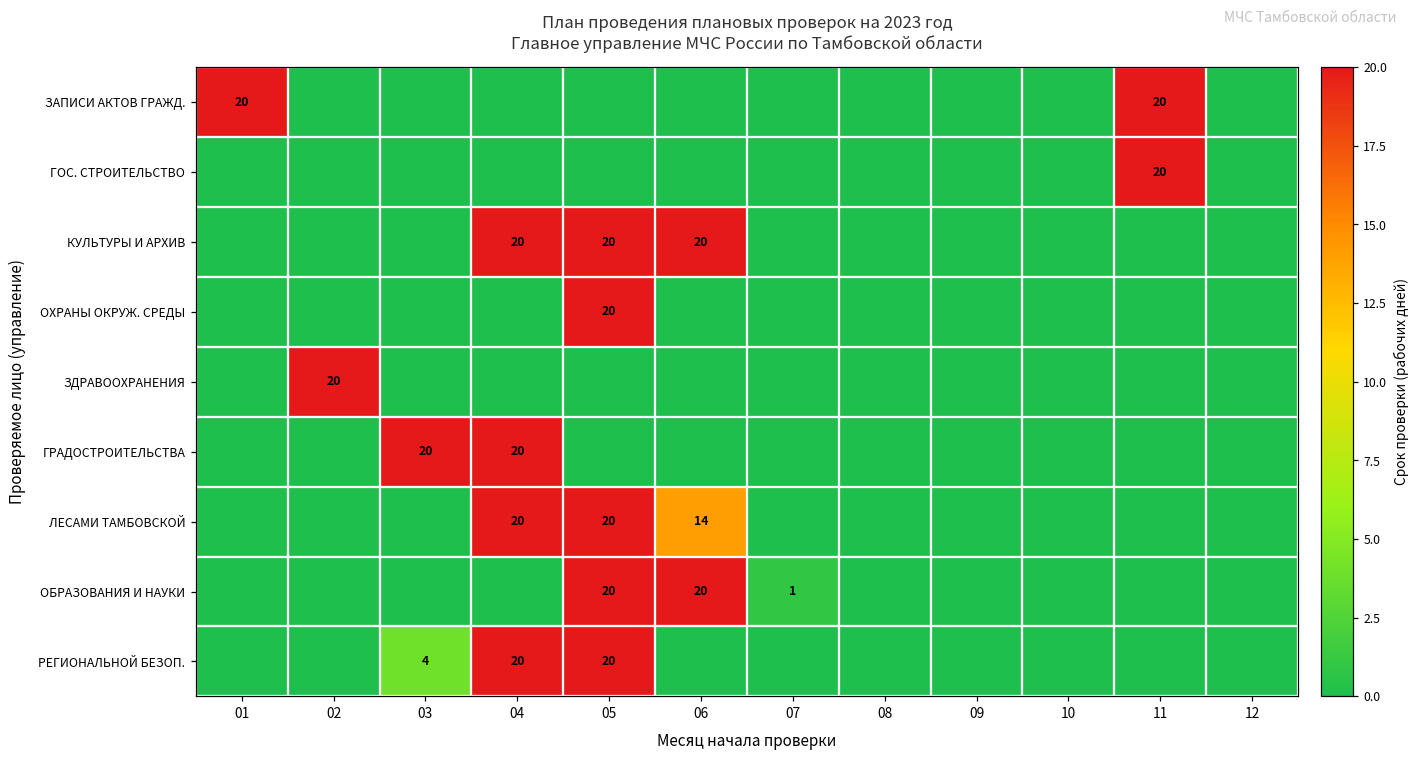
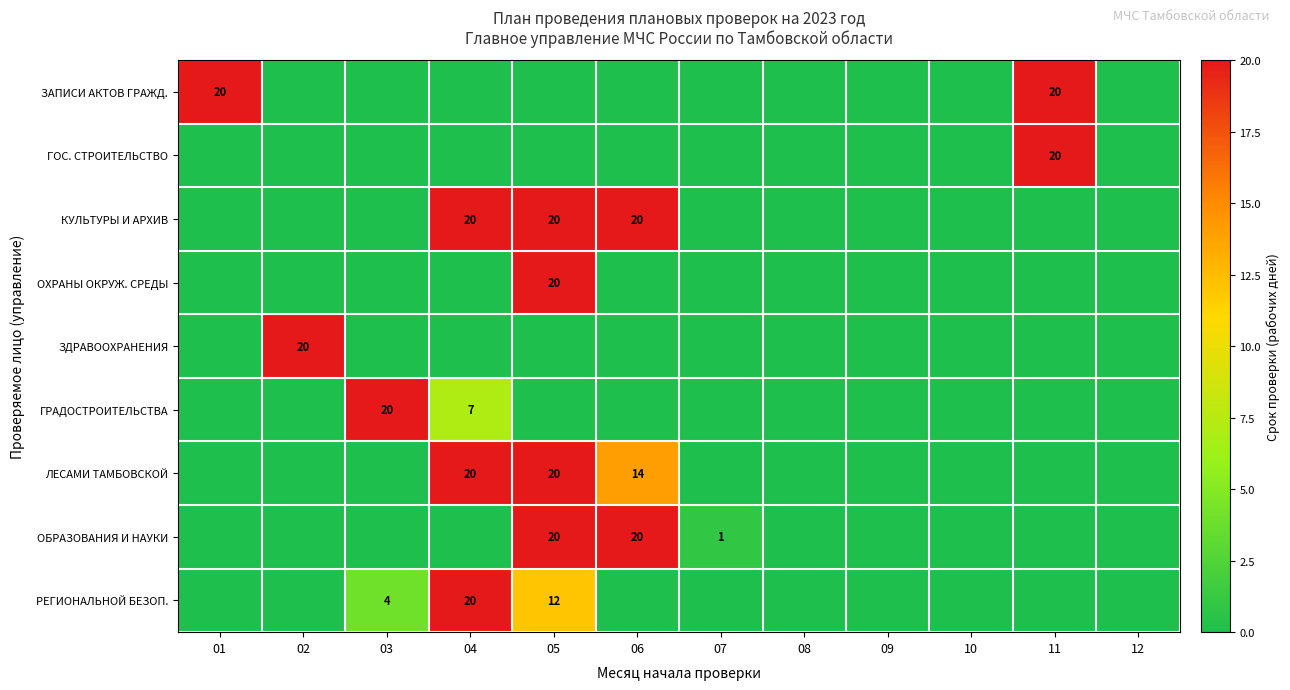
ГРАДОСТРОИТЕЛЬСТВА, 04: 20 -> 7
РEГИОНАЛЬНОЙ БЕЗОП., 05: 20 -> 12
